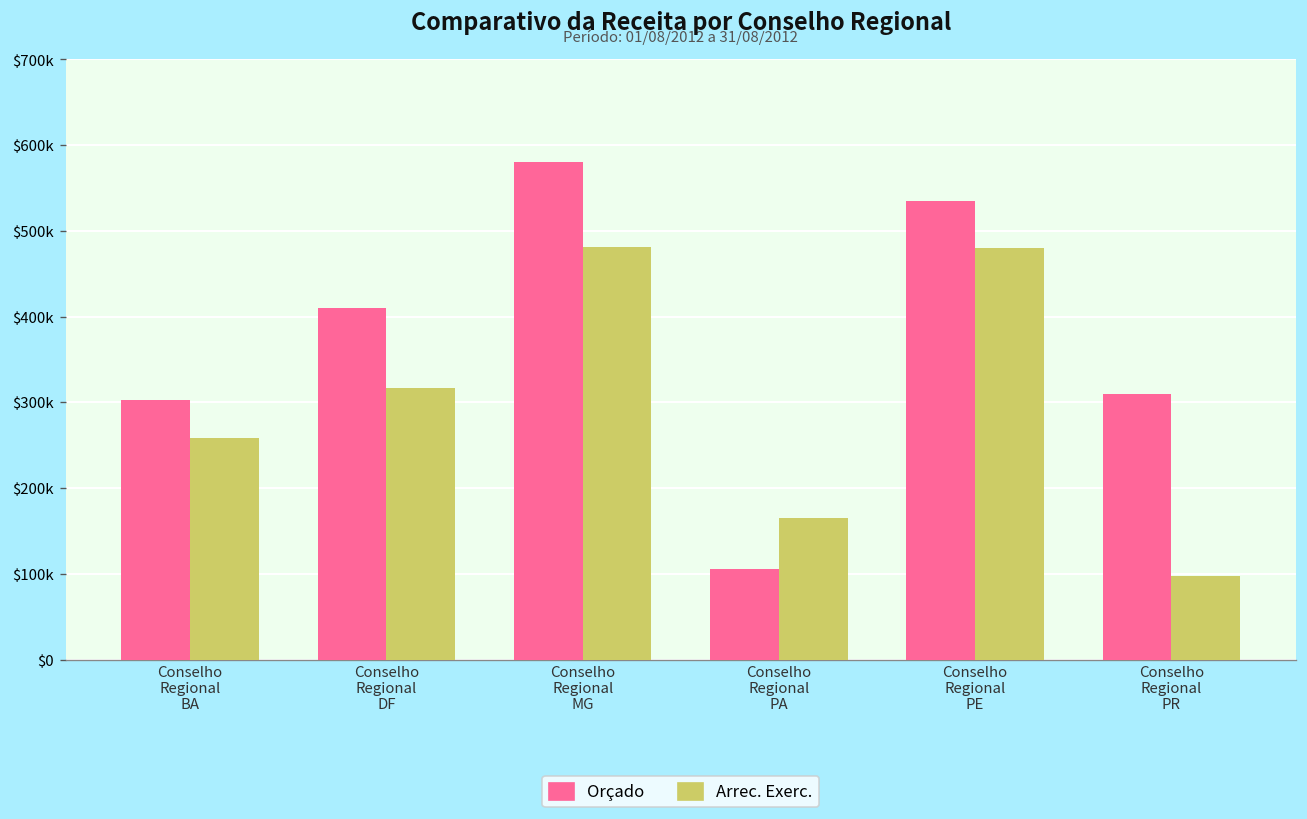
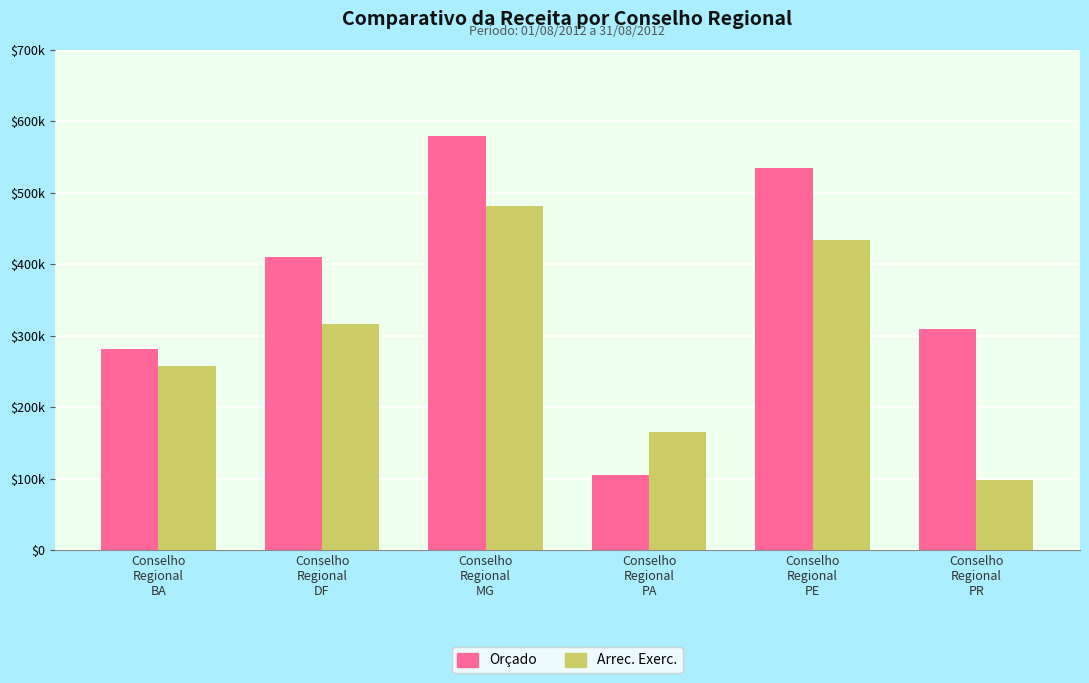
Orçado, Conselho Regional BA: $300000 -> $280000
Arrec. Exerc., Conselho Regional PE: $480000 -> $430000
